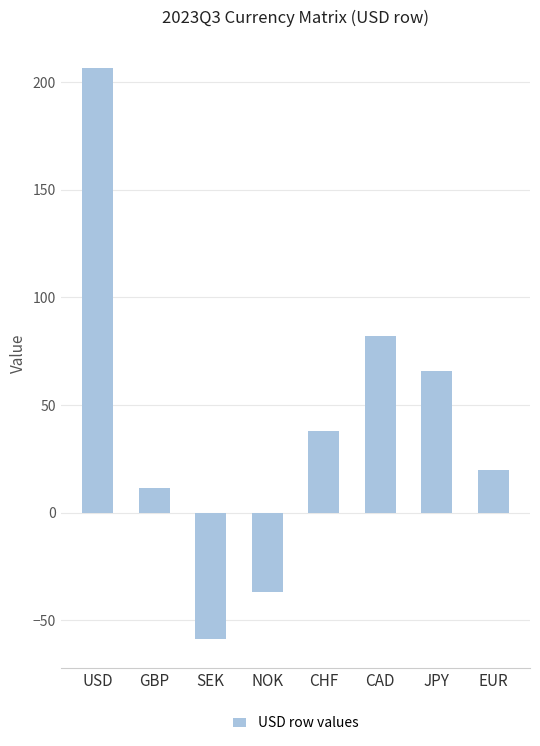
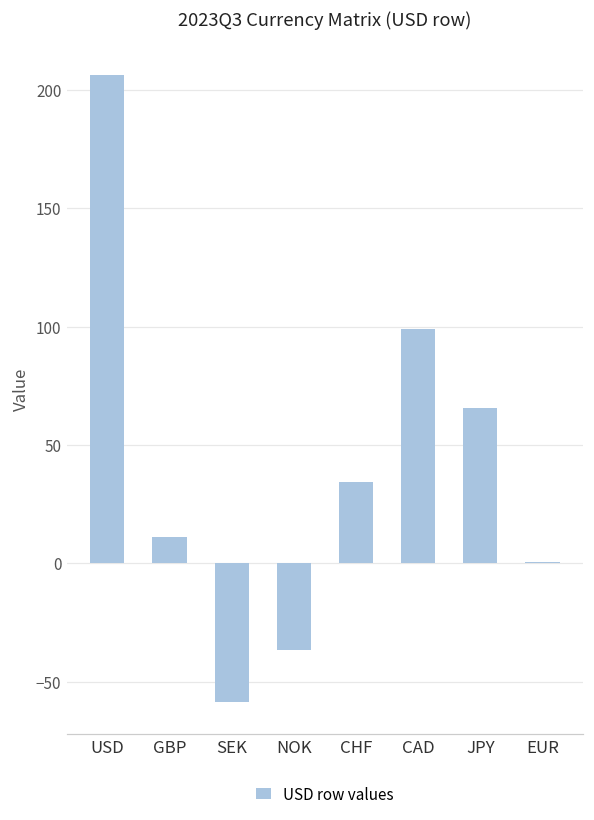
CHF: 38 -> 34
CAD: 82 -> 99
EUR: 20 -> 1
